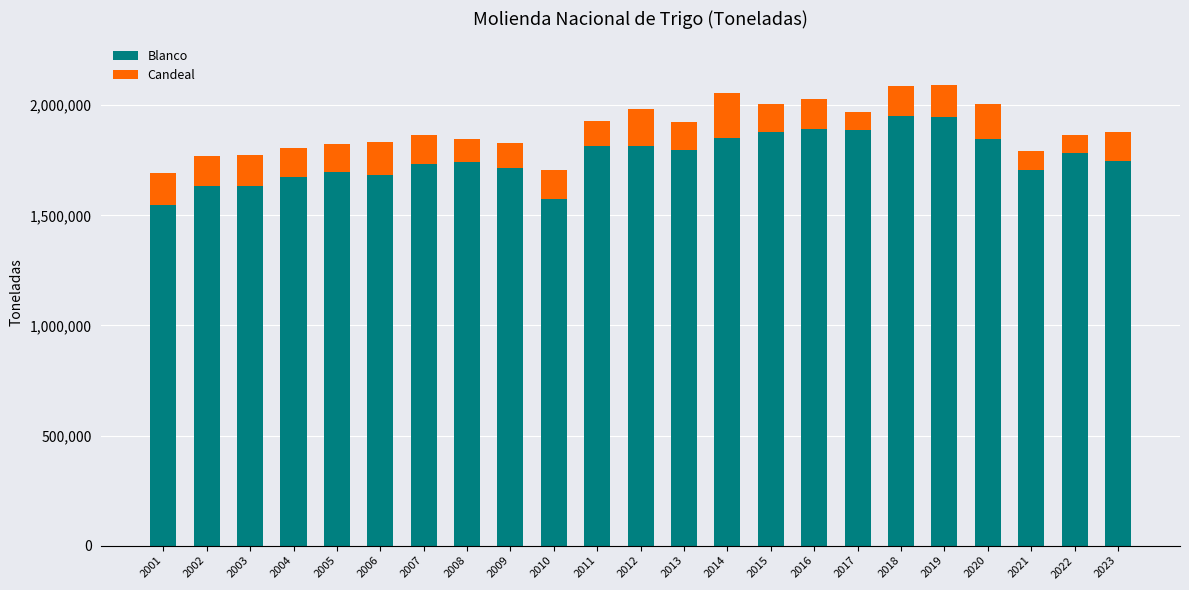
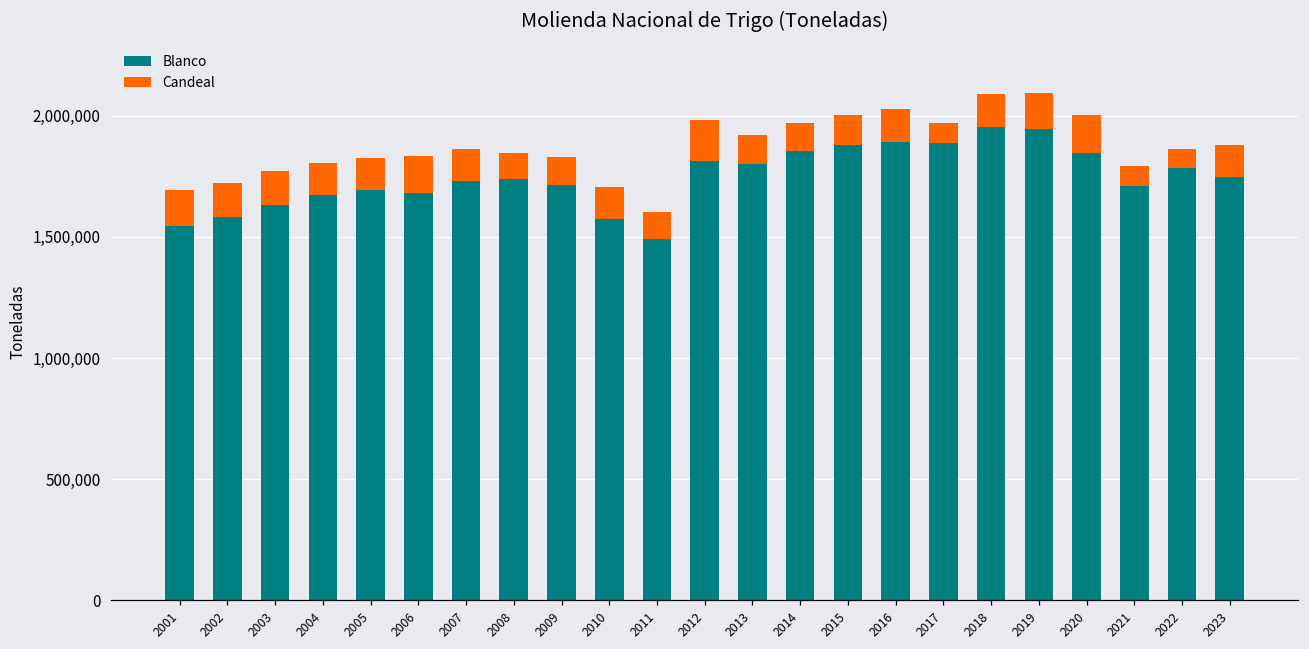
Blanco, 2002: 1,630,000 -> 1,580,000
Blanco, 2011: 1,810,000 -> 1,490,000
Candeal, 2014: 200,000 -> 120,000
